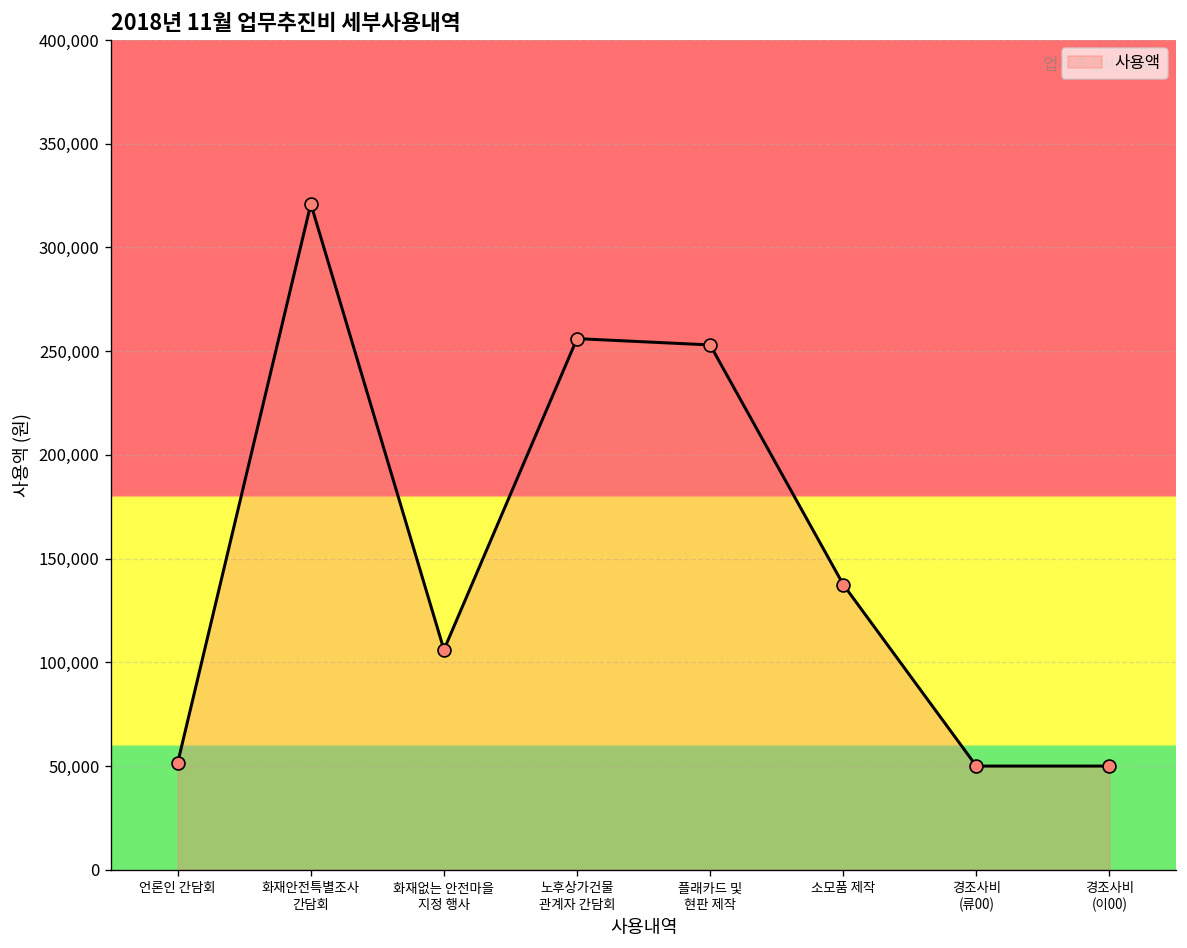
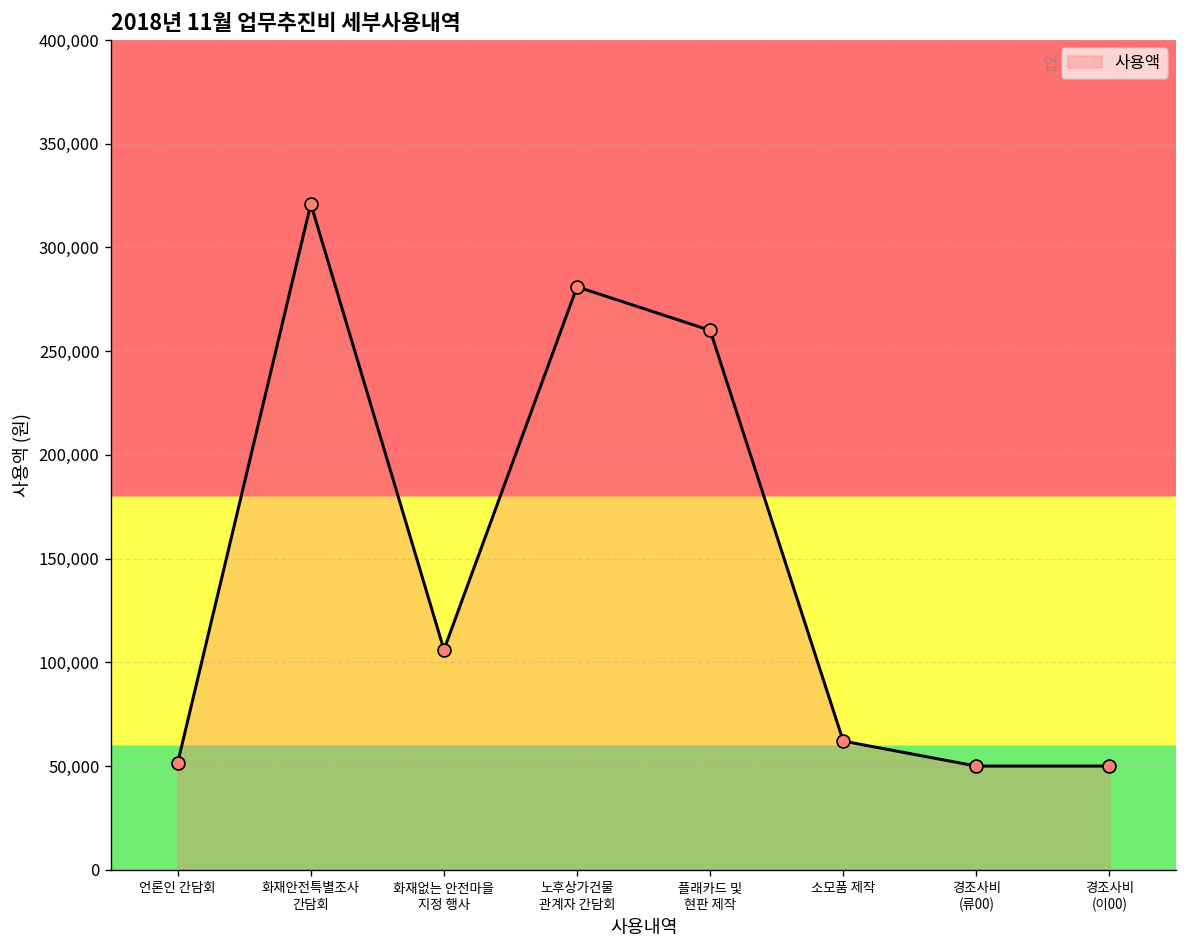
노후상가건물 관계자 간담회: 256,000 -> 281,000
플래카드 및 현판 제작: 253,000 -> 260,000
소모품 제작: 138,000 -> 62,000
